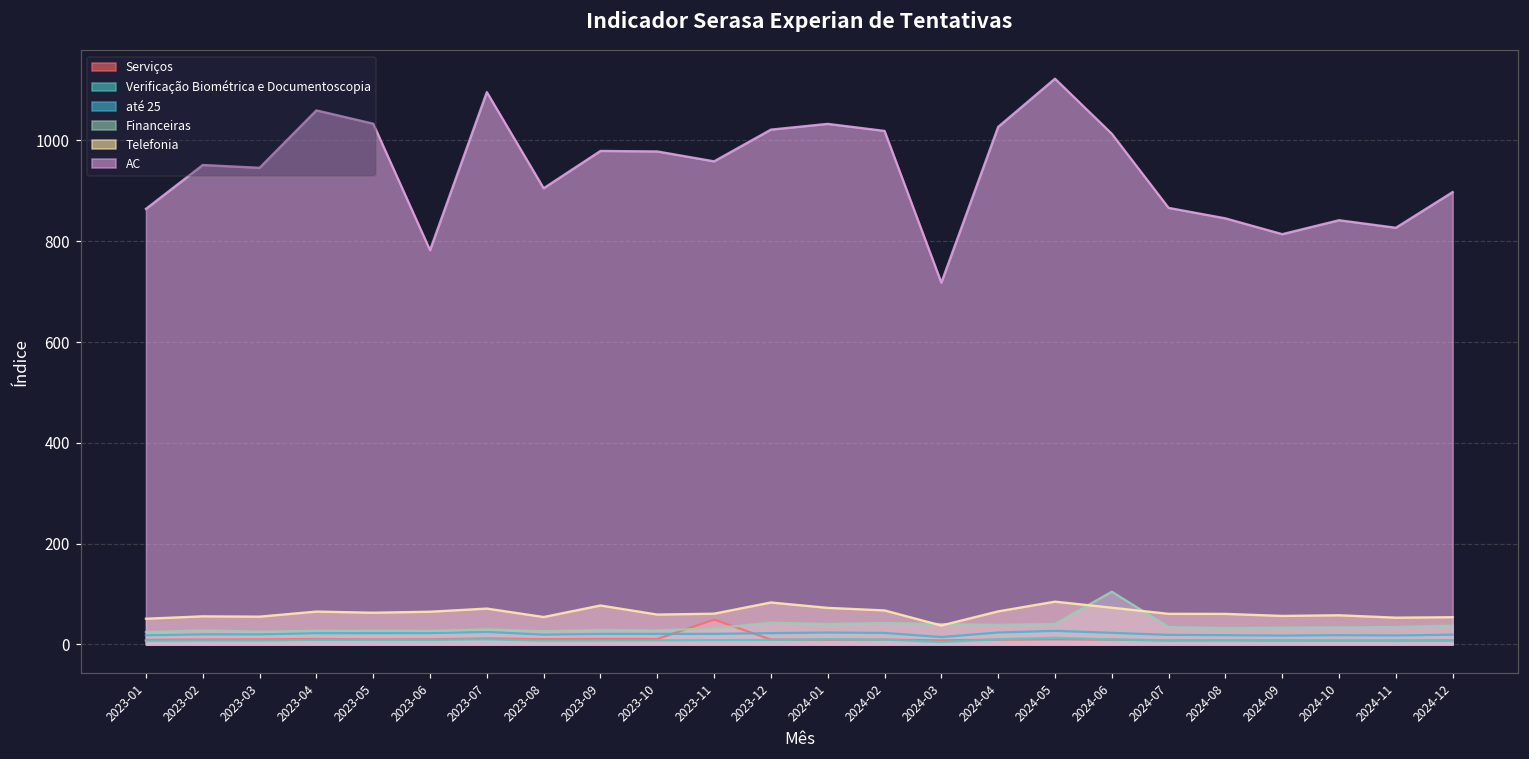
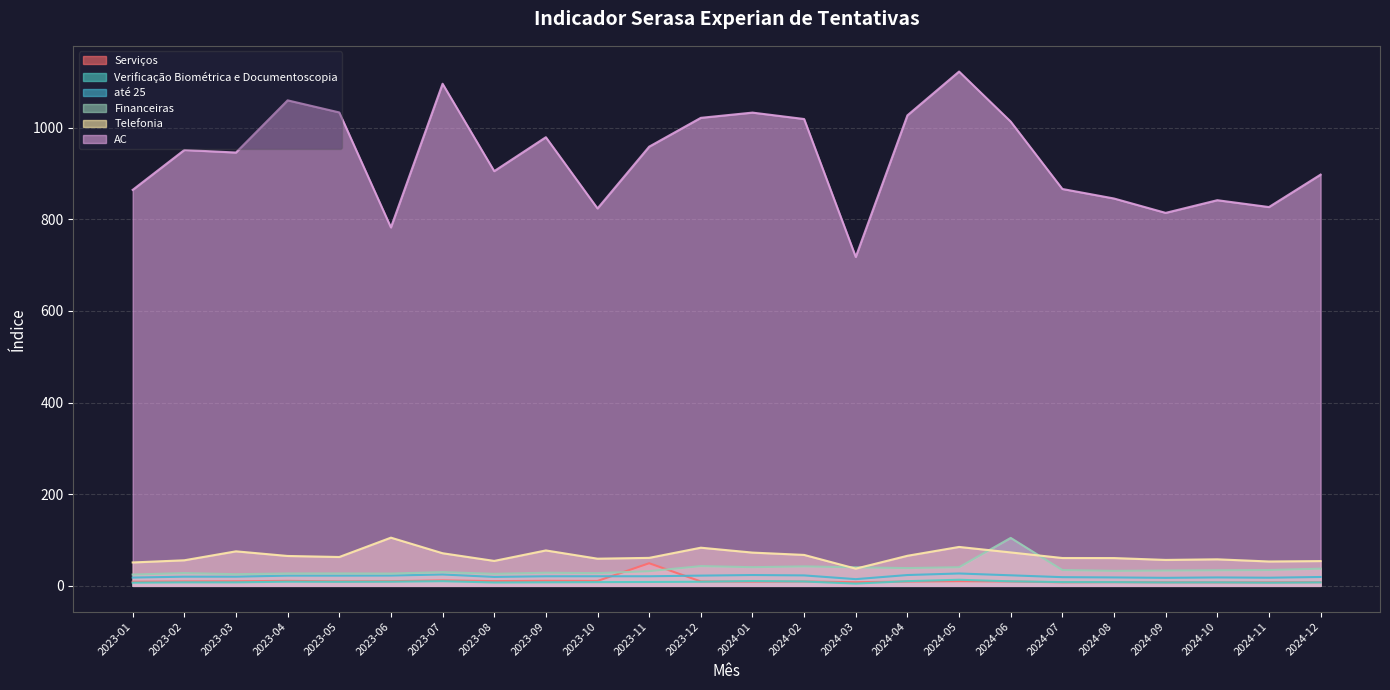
Telefonia, 2023-03: 60 -> 80
Telefonia, 2023-06: 60 -> 110
AC, 2023-10: 980 -> 820
